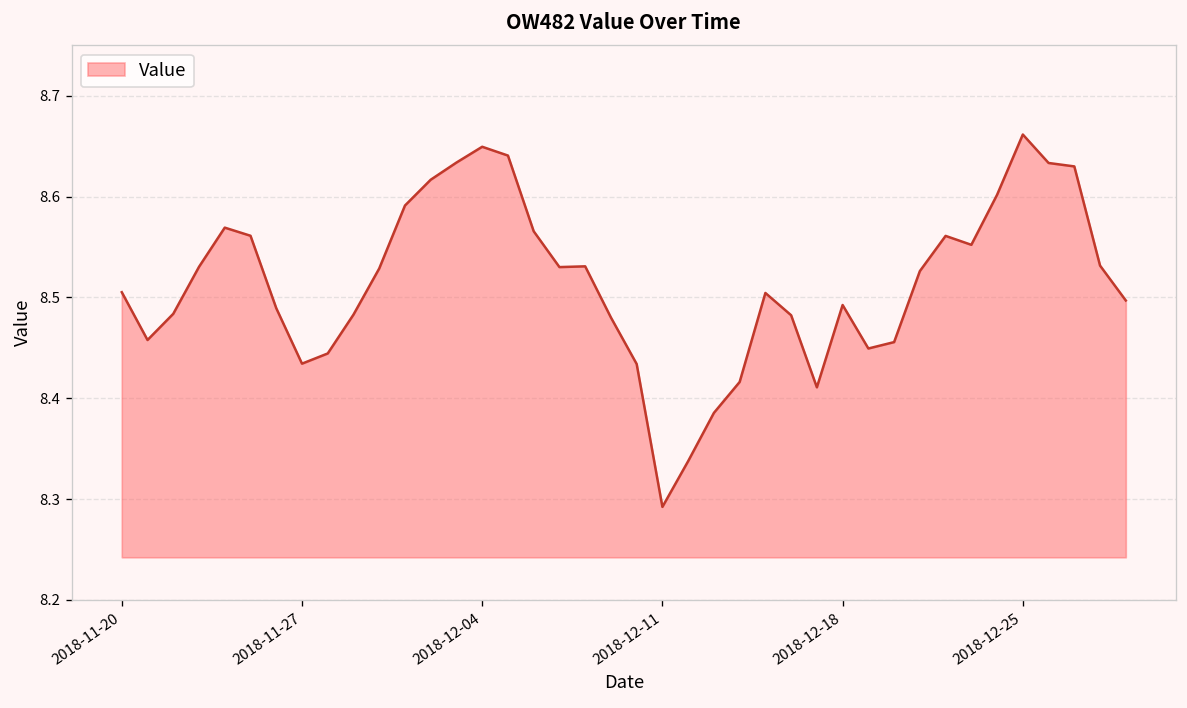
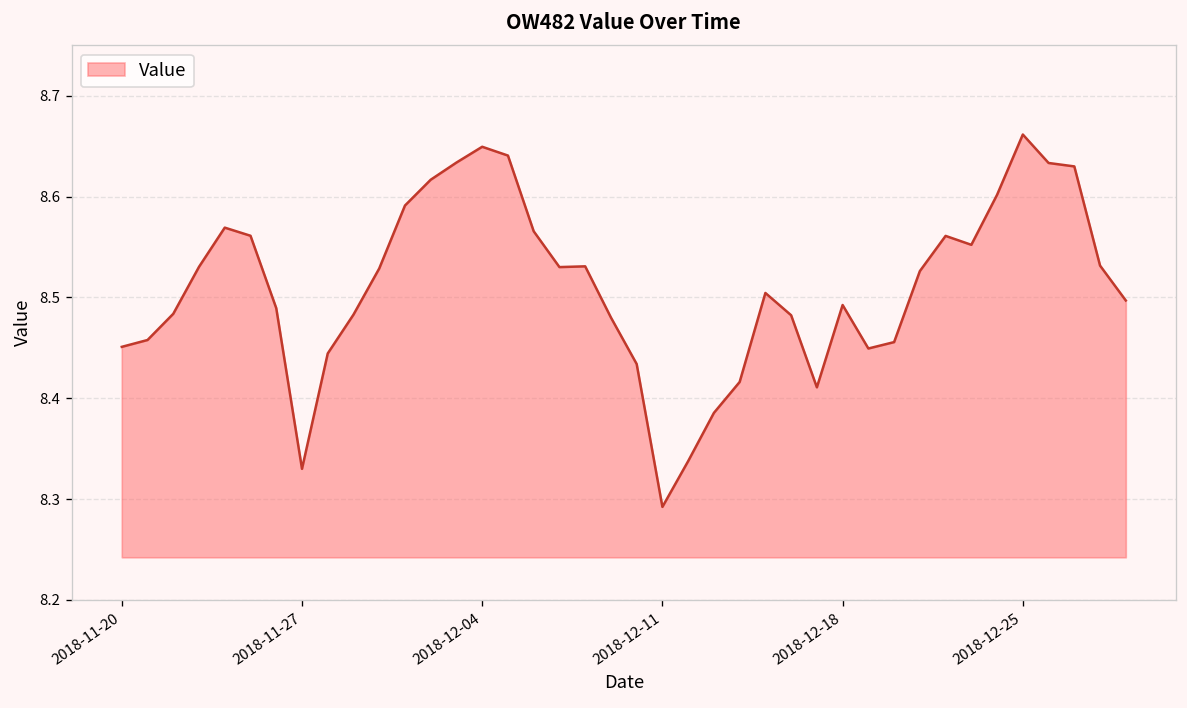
2018-11-20: 8.51 -> 8.45
2018-11-27: 8.43 -> 8.33
